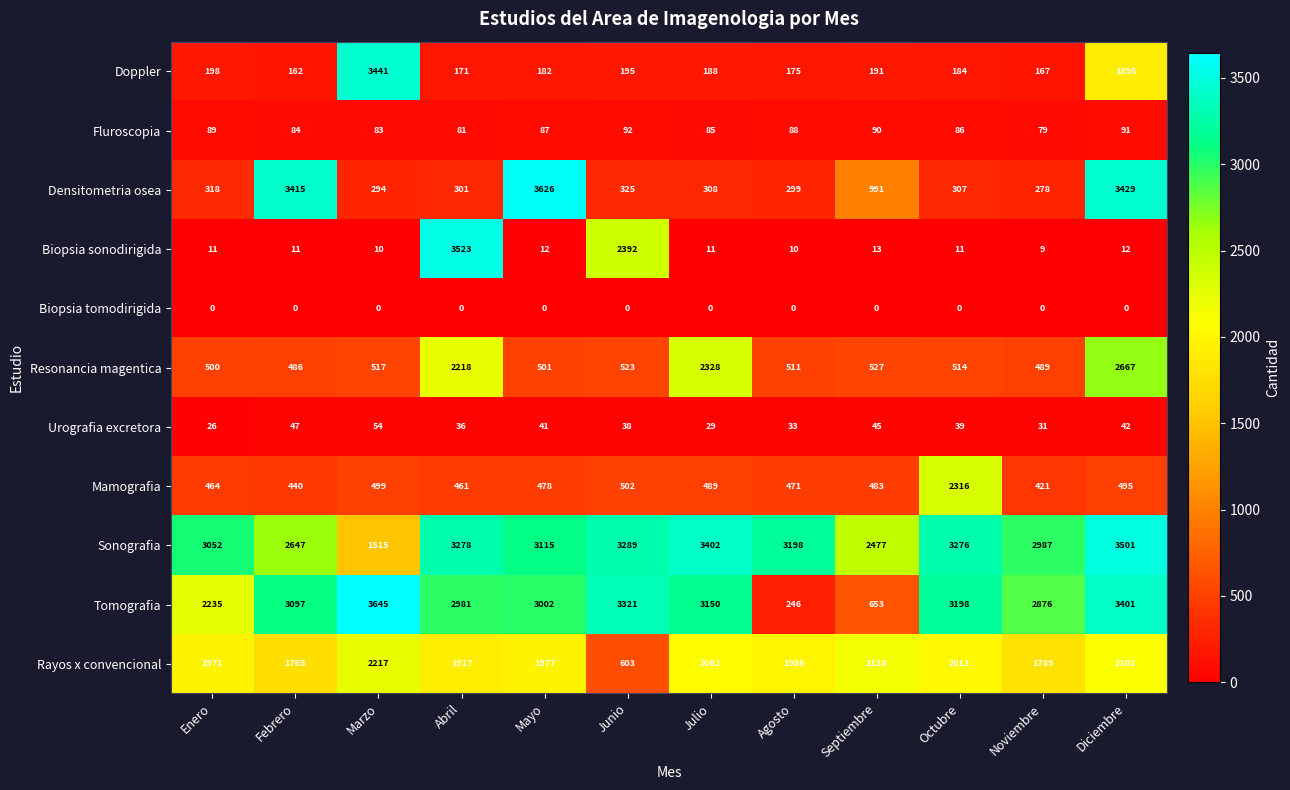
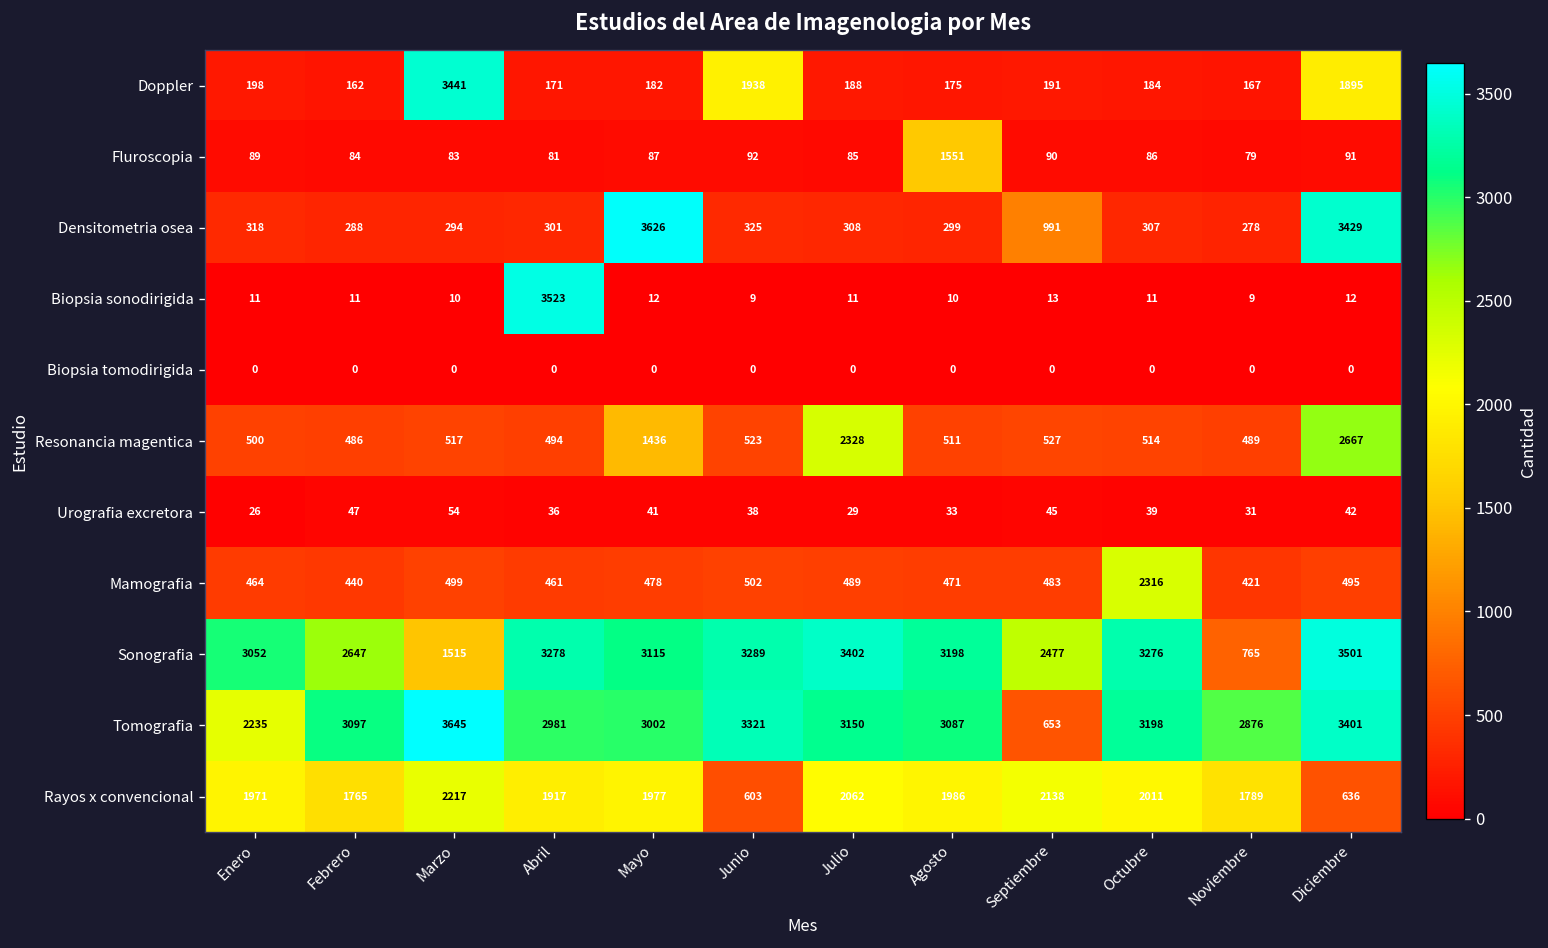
Doppler, Junio: 195 -> 1938
Fluroscopia, Agosto: 88 -> 1551
Densitometria osea, Febrero: 3415 -> 288
Biopsia sonodirigida, Junio: 2392 -> 9
Resonancia magentica, Abril: 2218 -> 494
Resonancia magentica, Mayo: 501 -> 1436
Sonografia, Noviembre: 2987 -> 765
Tomografia, Agosto: 246 -> 3087
Rayos x convencional, Diciembre: 2102 -> 636
